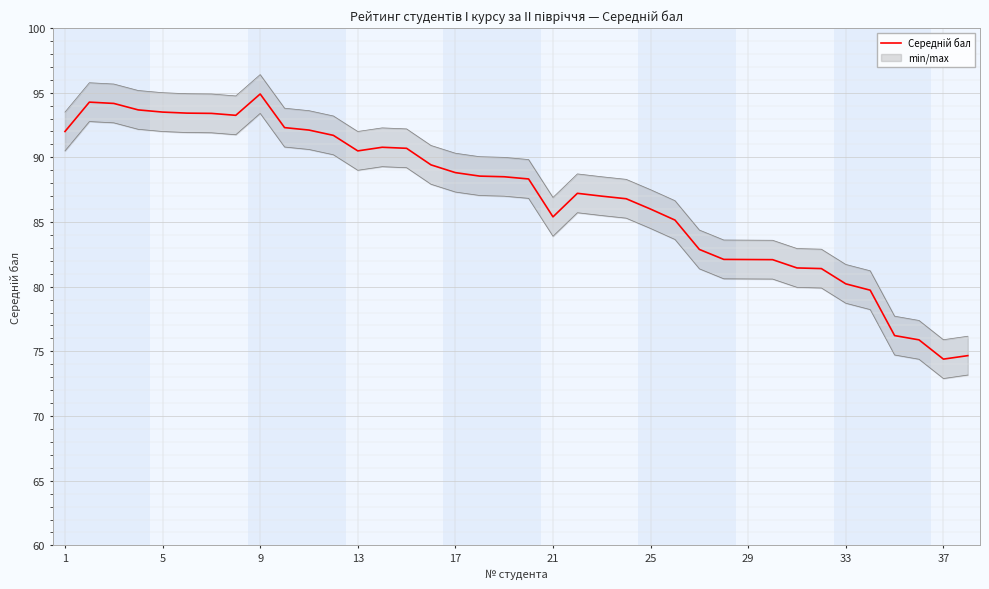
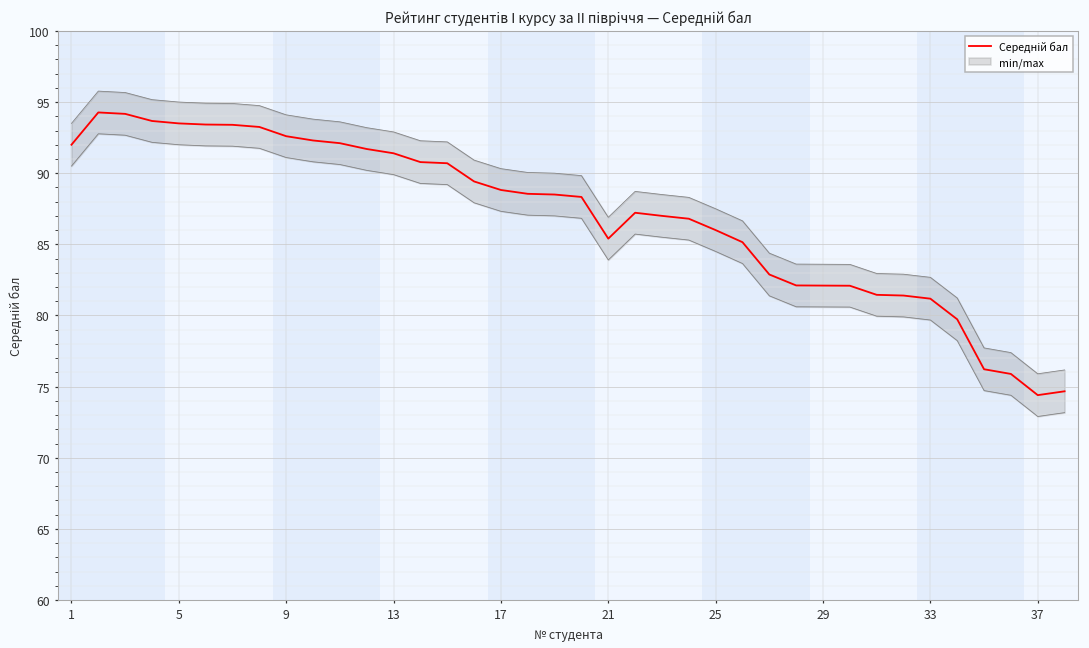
Середній бал, 9: 94.9 -> 92.6
Середній бал, 13: 90.5 -> 91.4
Середній бал, 33: 80.2 -> 81.2
